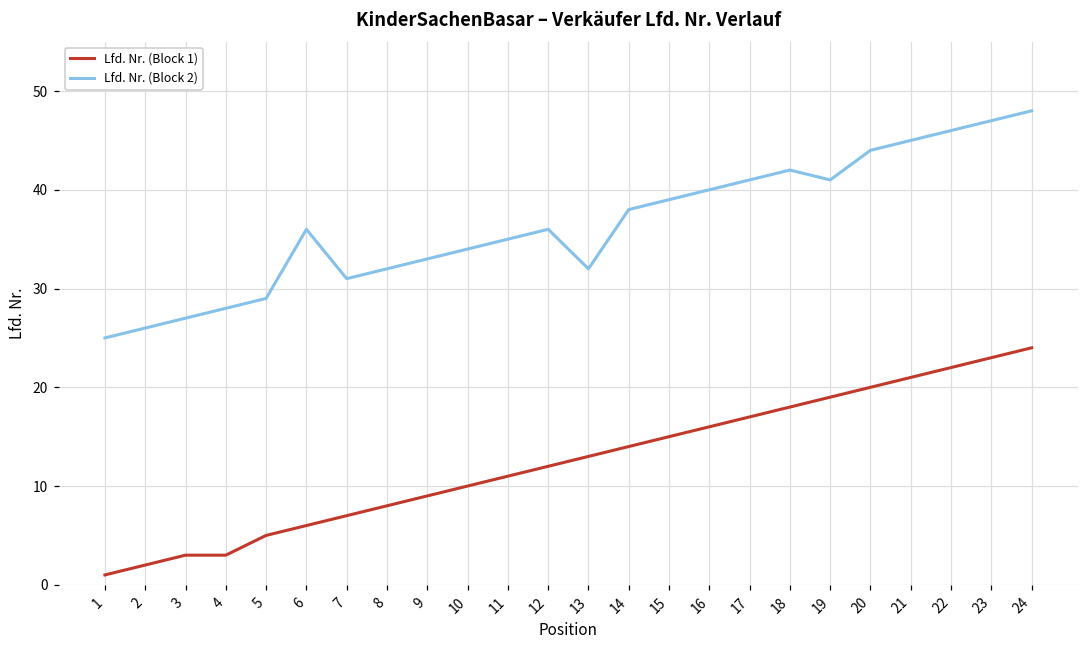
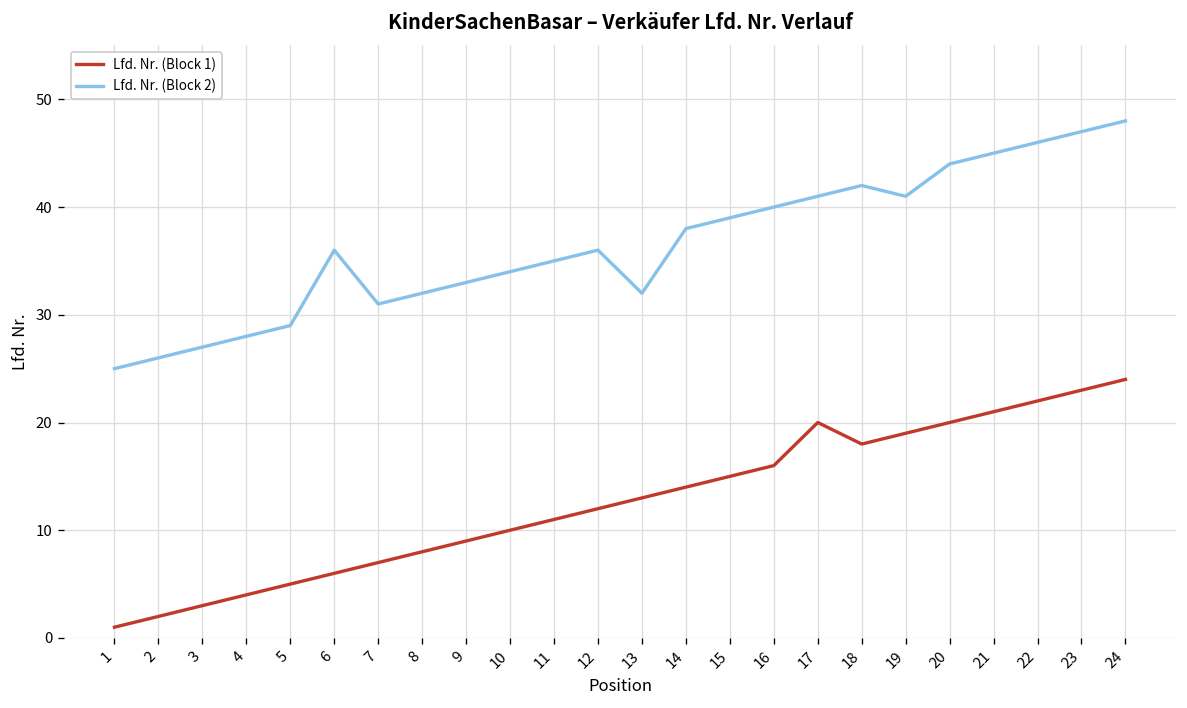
Lfd. Nr. (Block 1), 4: 3 -> 4
Lfd. Nr. (Block 1), 17: 17 -> 20
